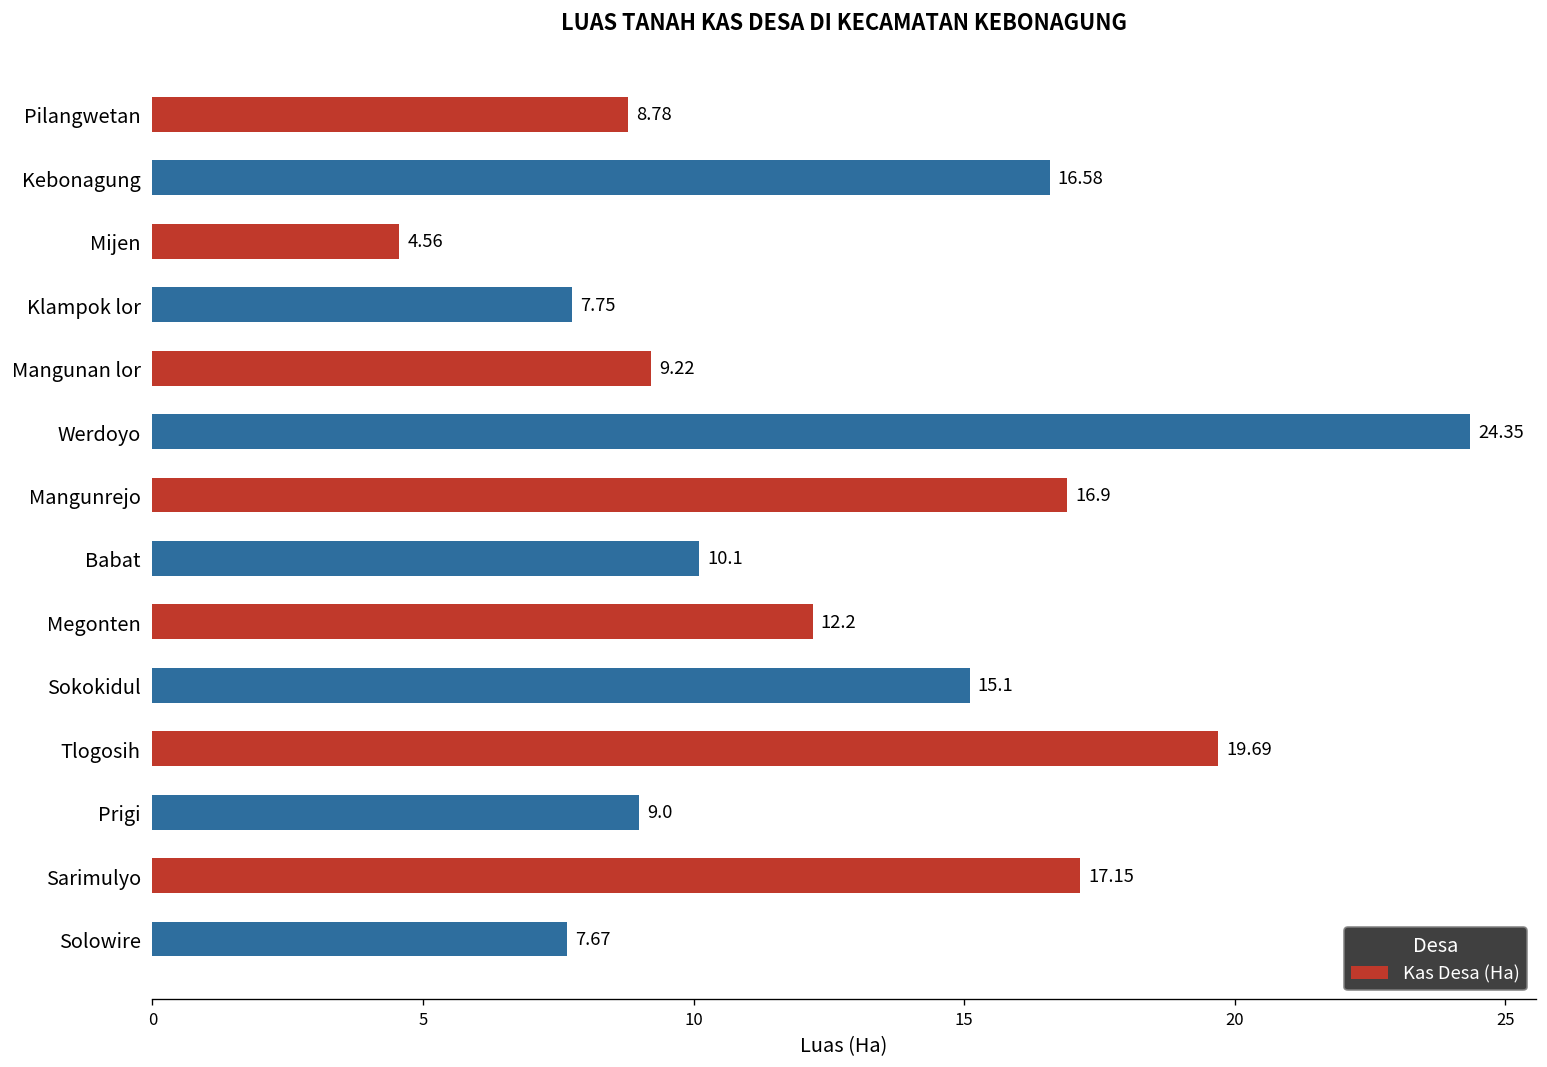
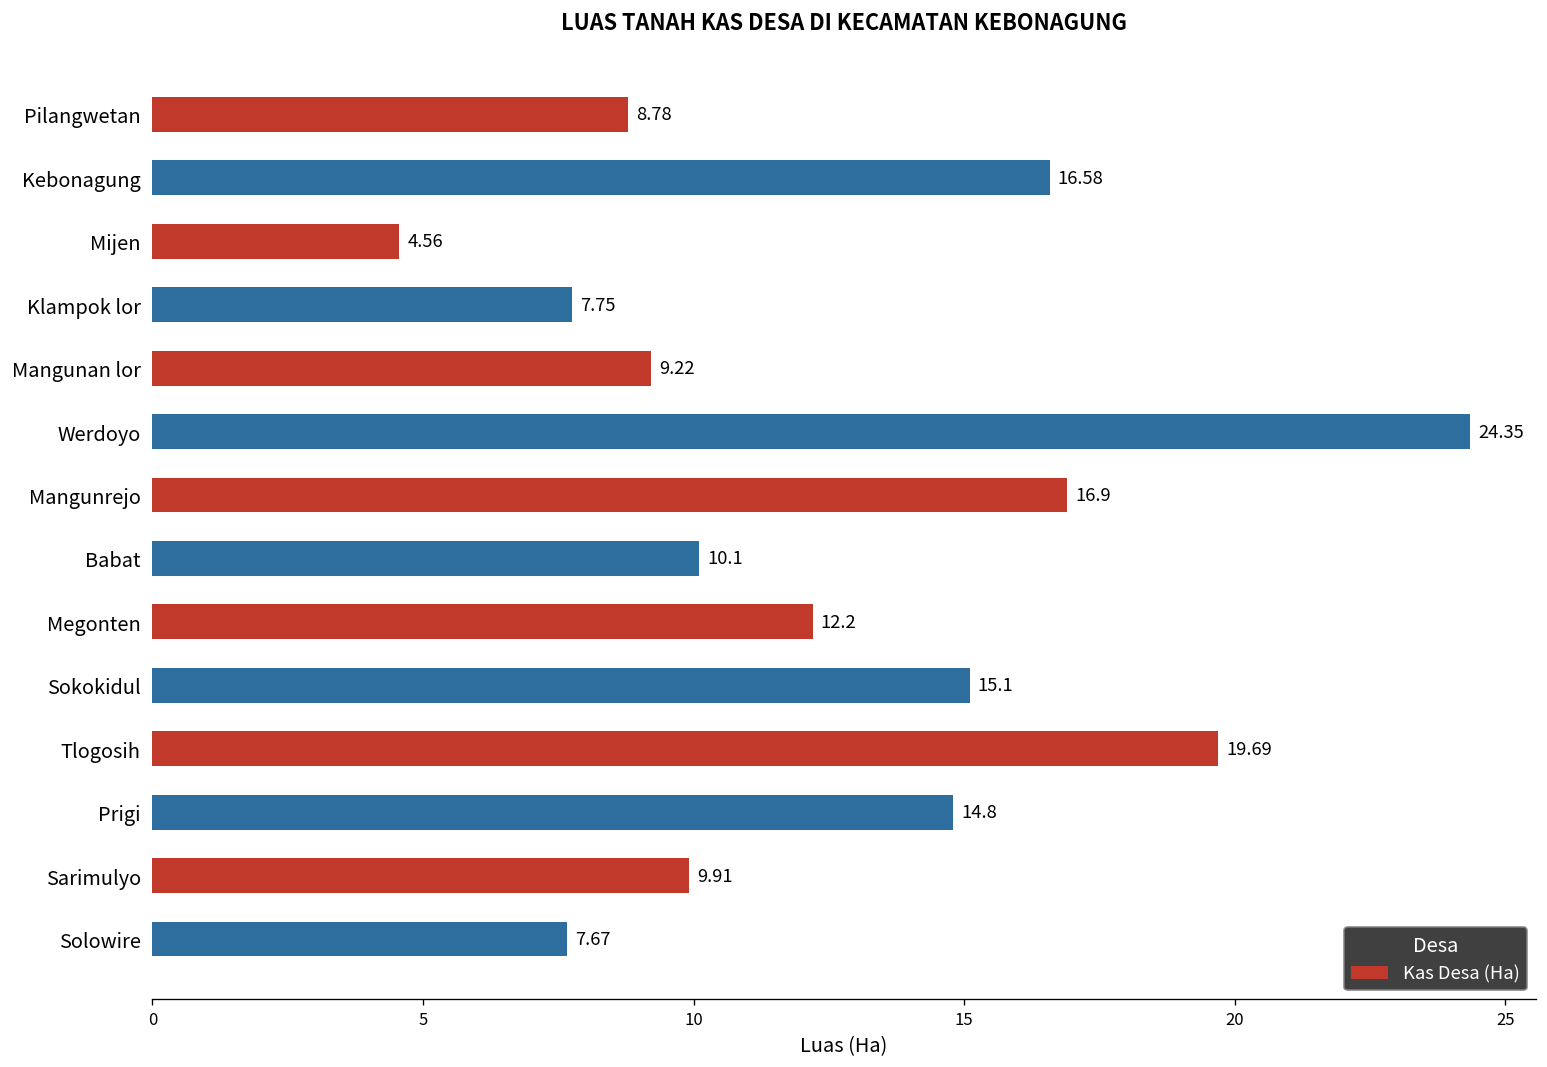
Prigi: 9.0 -> 14.8
Sarimulyo: 17.15 -> 9.91
